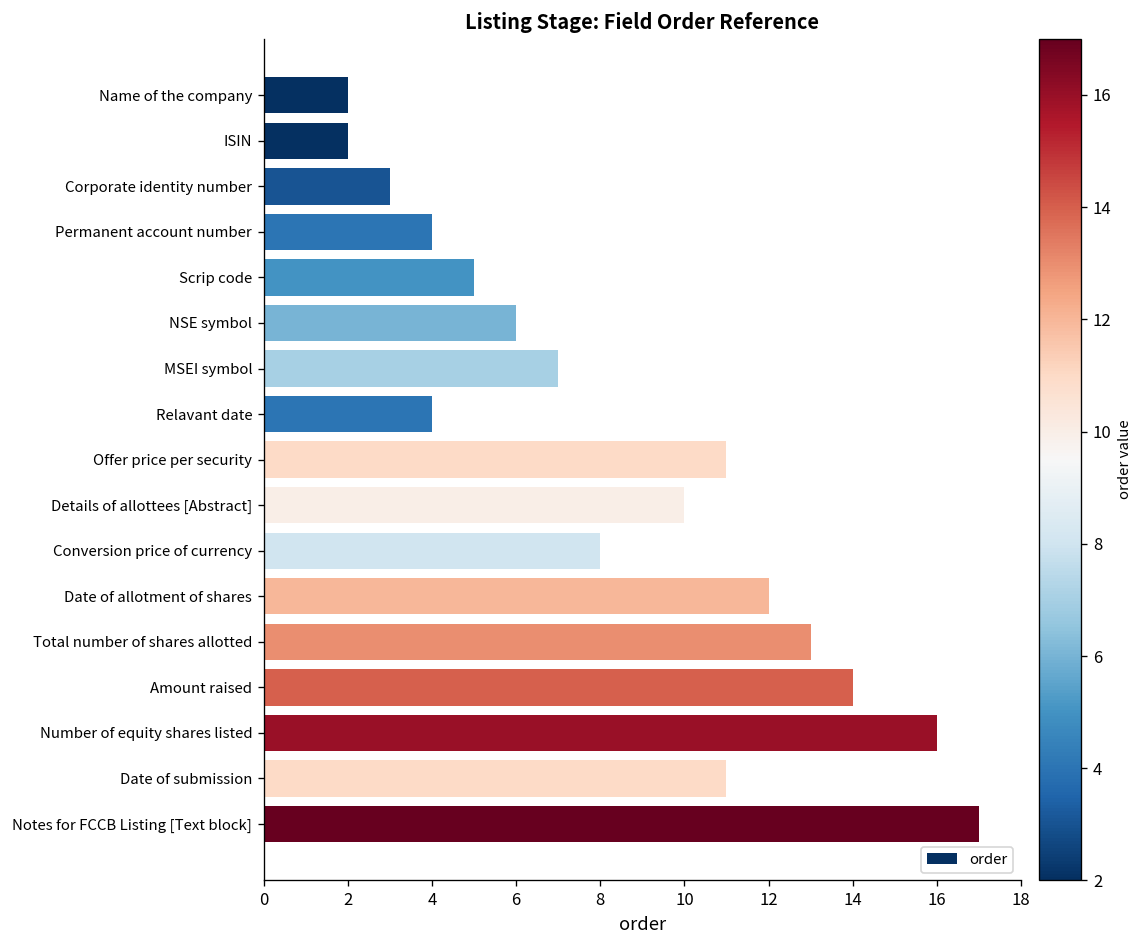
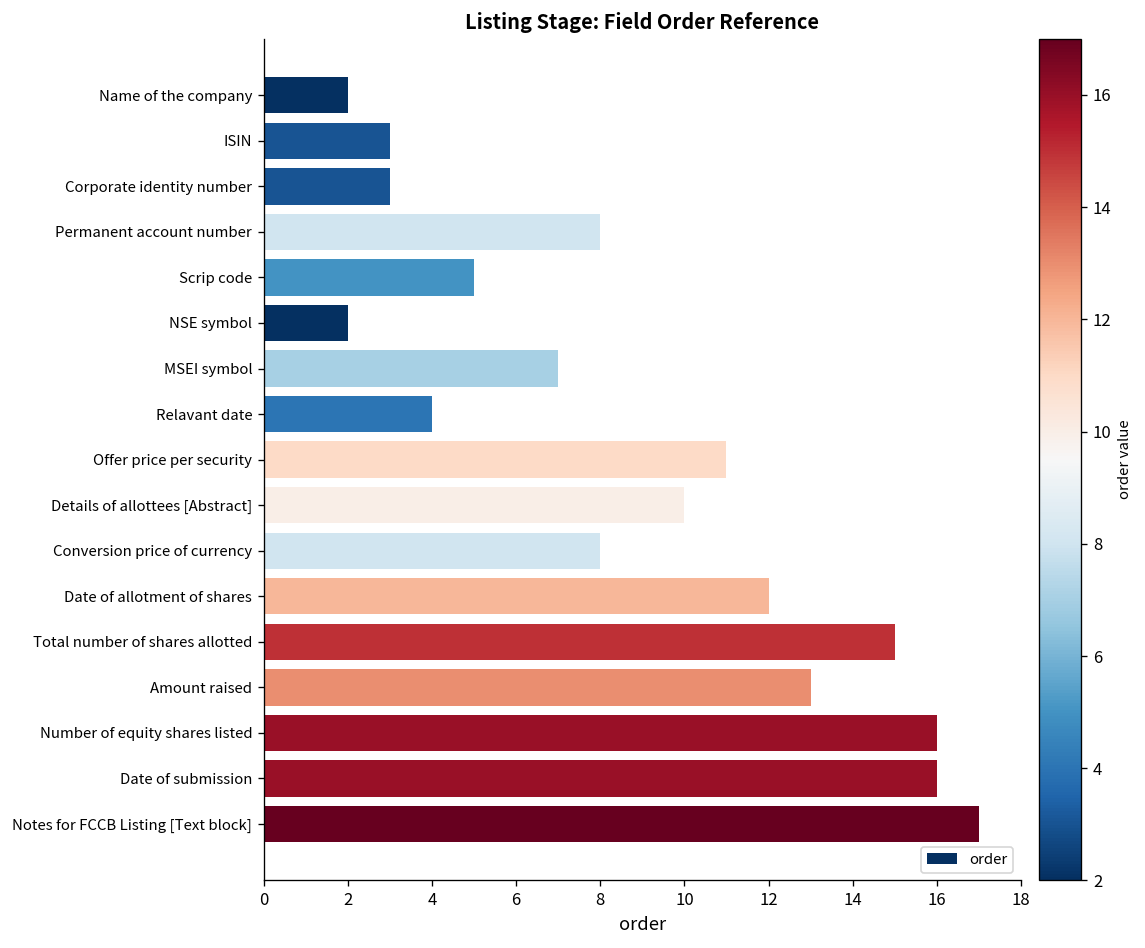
ISIN: 2 -> 3
Permanent account number: 4 -> 8
NSE symbol: 6 -> 2
Total number of shares allotted: 13 -> 15
Amount raised: 14 -> 13
Date of submission: 11 -> 16
